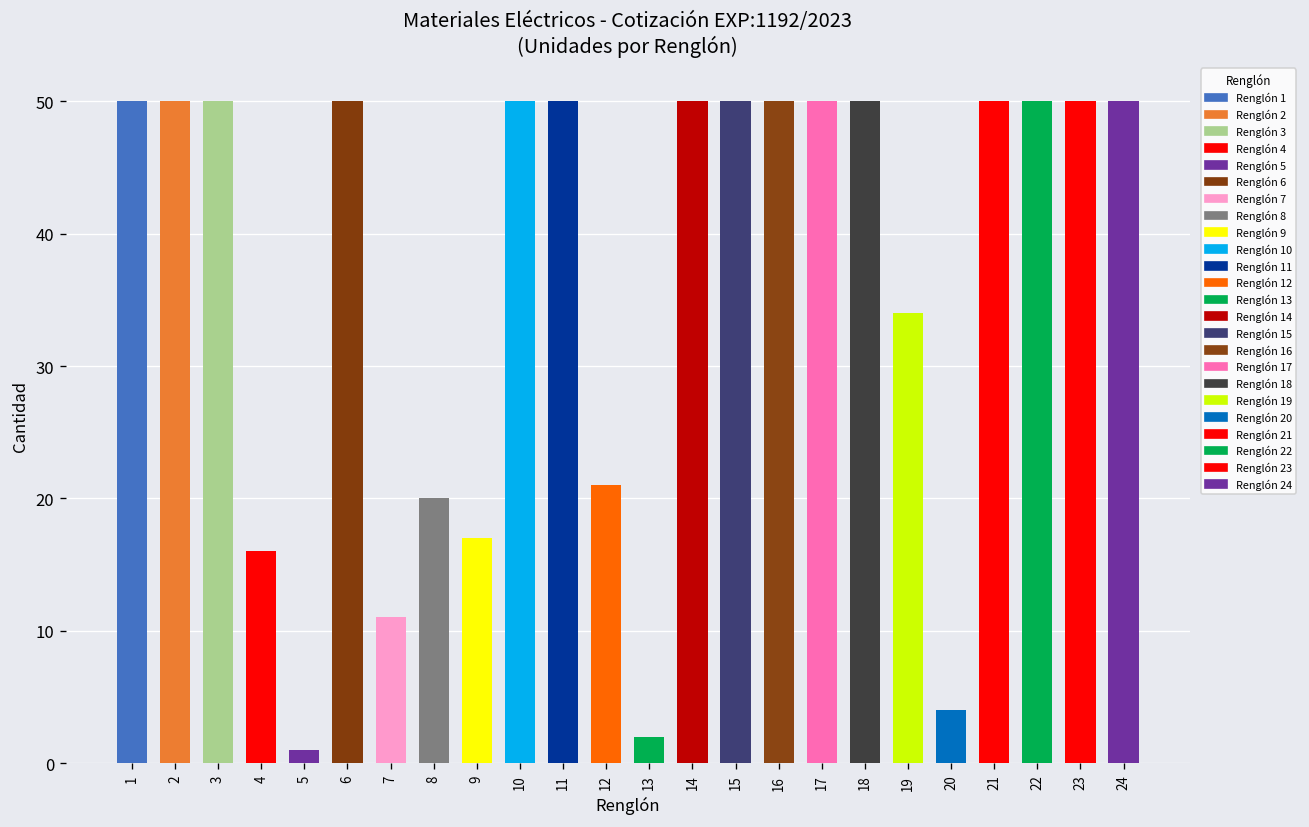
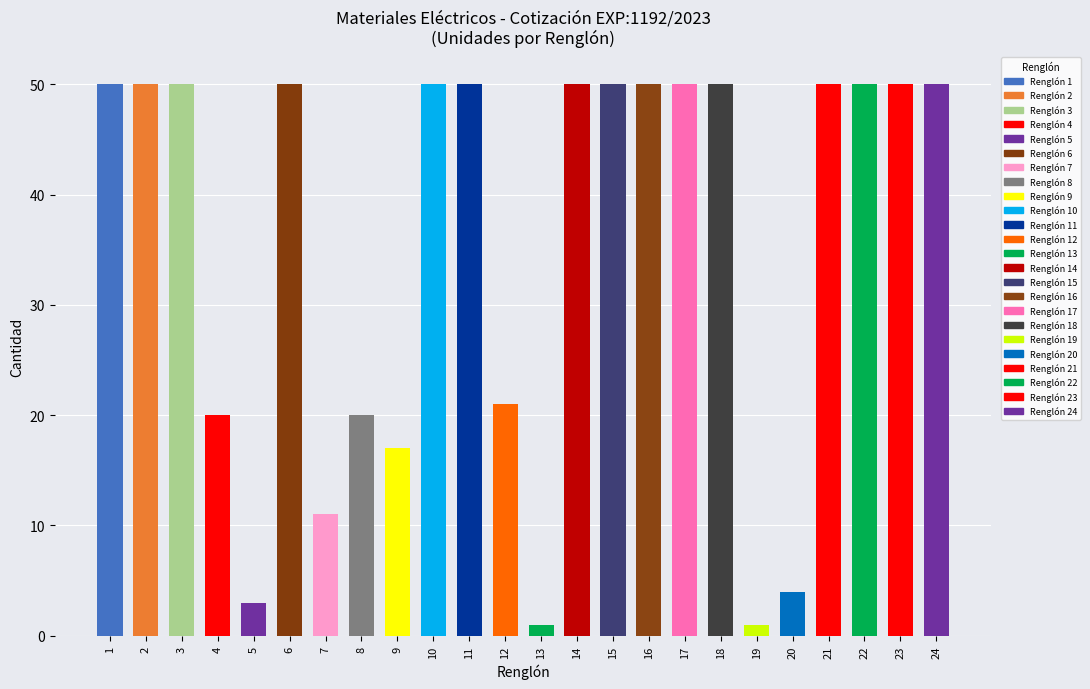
4: 16 -> 20
5: 1 -> 3
13: 2 -> 1
19: 34 -> 1
